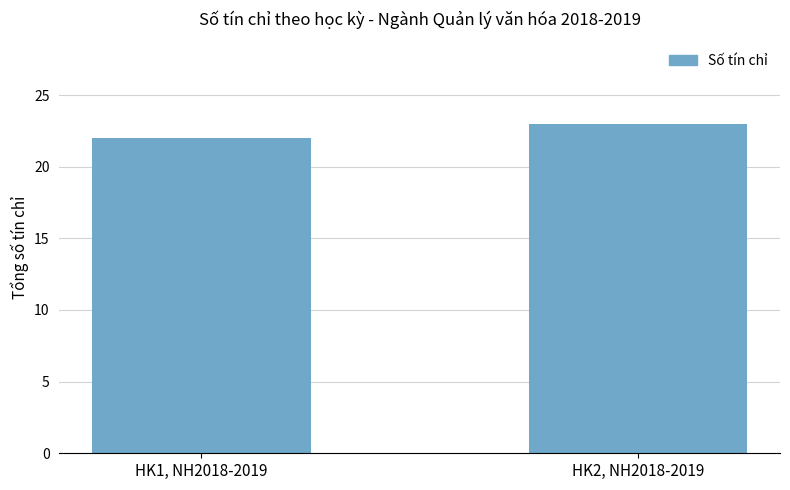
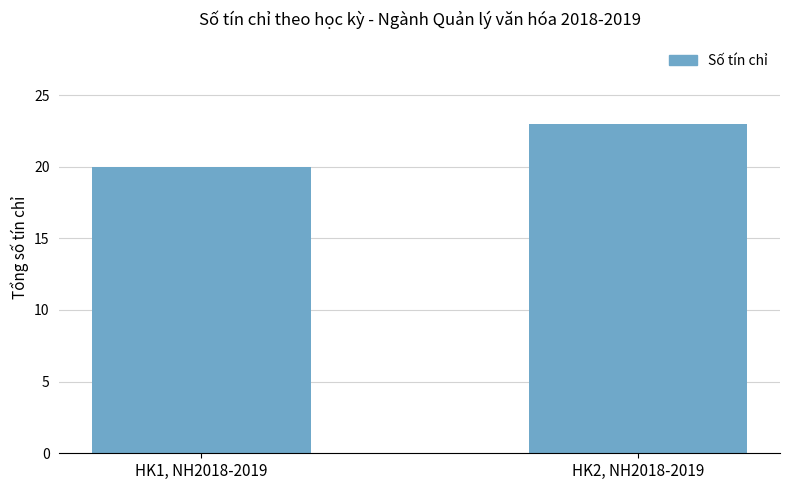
HK1, NH2018-2019: 22 -> 20
